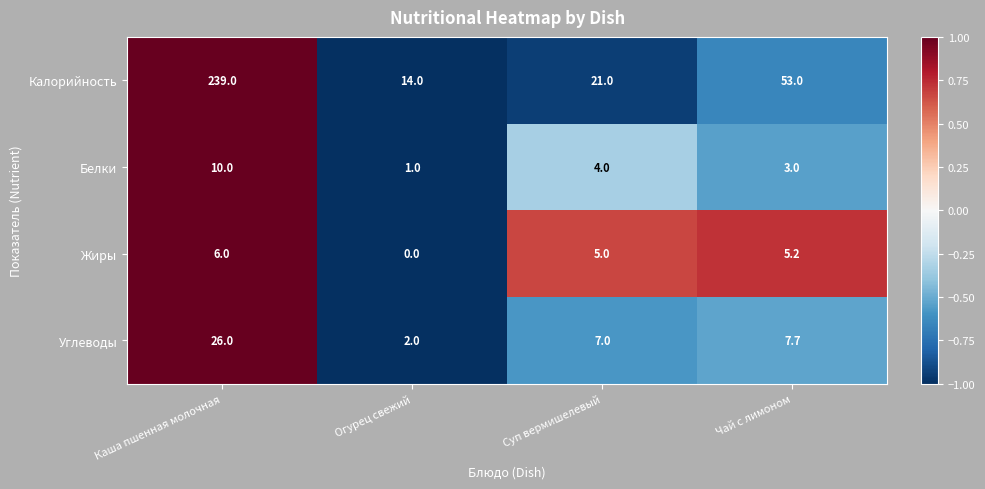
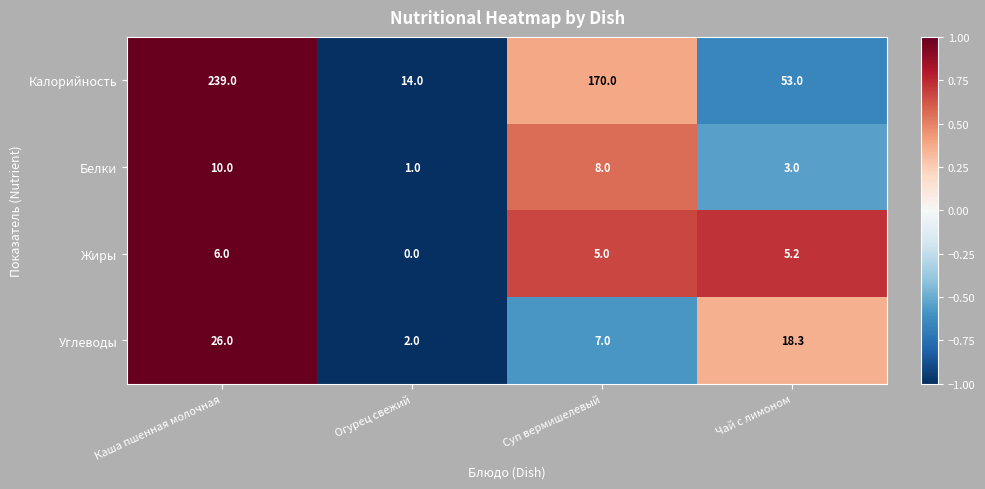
Калорийность, Суп вермишелевый: 21.0 -> 170.0
Белки, Суп вермишелевый: 4.0 -> 8.0
Углеводы, Чай с лимоном: 7.7 -> 18.3
